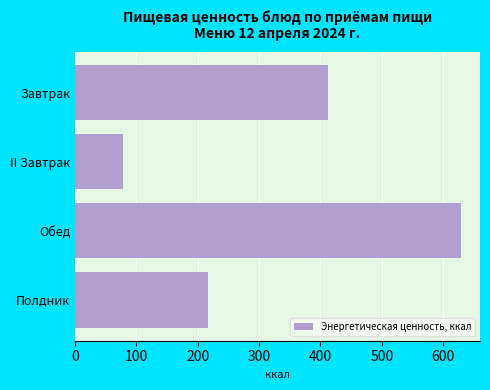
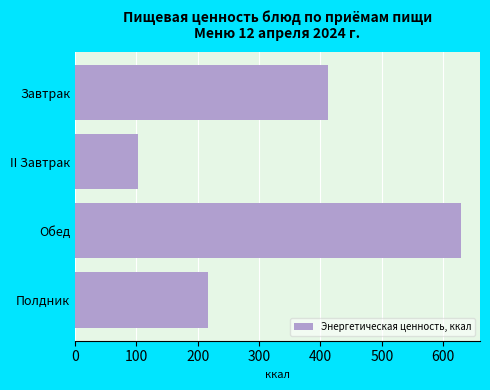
II Завтрак: 80 -> 100
